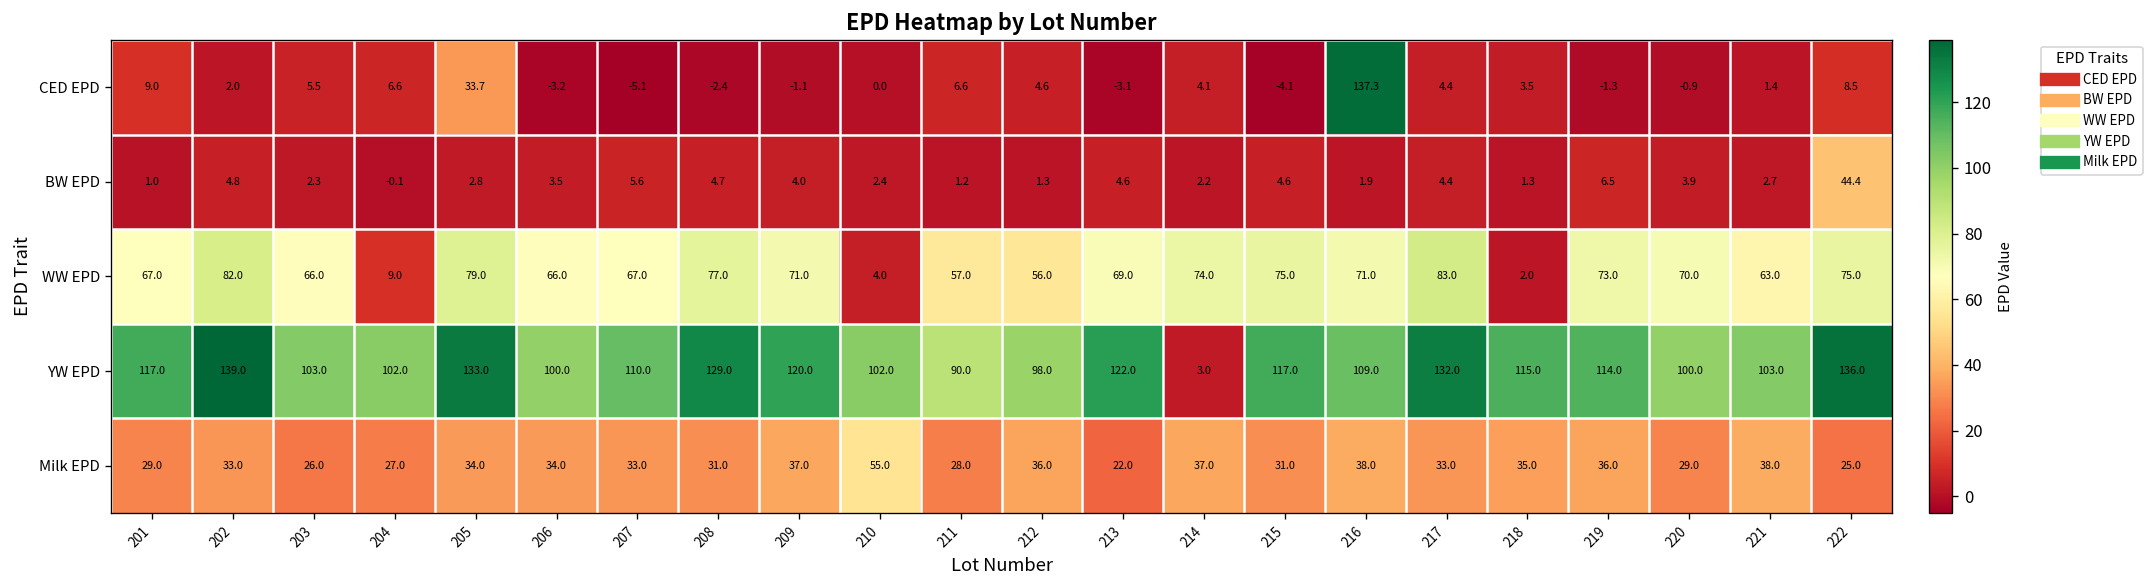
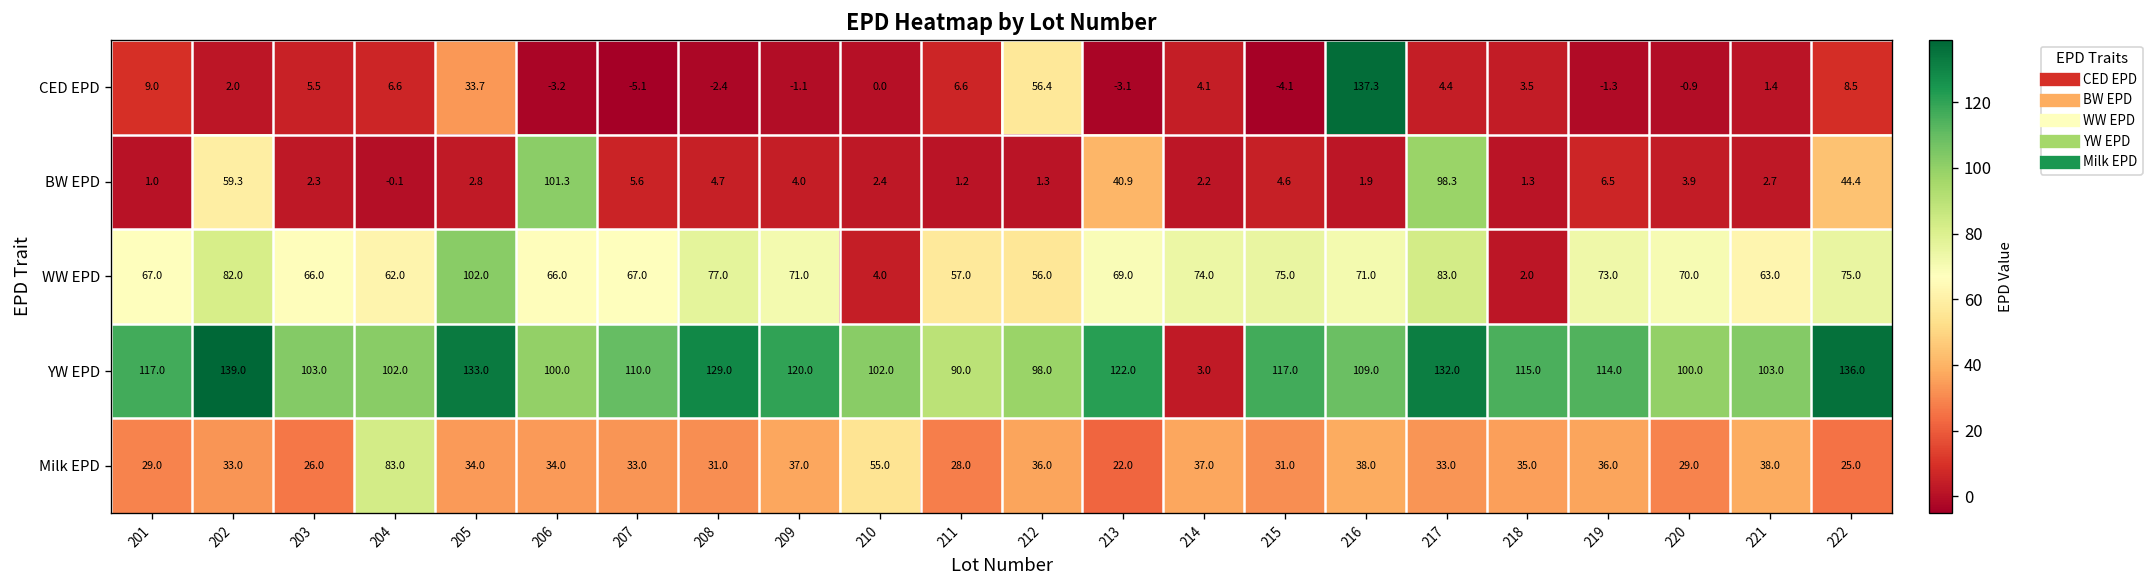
CED EPD, 212: 4.6 -> 56.4
BW EPD, 202: 4.8 -> 59.3
BW EPD, 206: 3.5 -> 101.3
BW EPD, 213: 4.6 -> 40.9
BW EPD, 217: 4.4 -> 98.3
WW EPD, 204: 9.0 -> 62.0
WW EPD, 205: 79.0 -> 102.0
Milk EPD, 204: 27.0 -> 83.0
